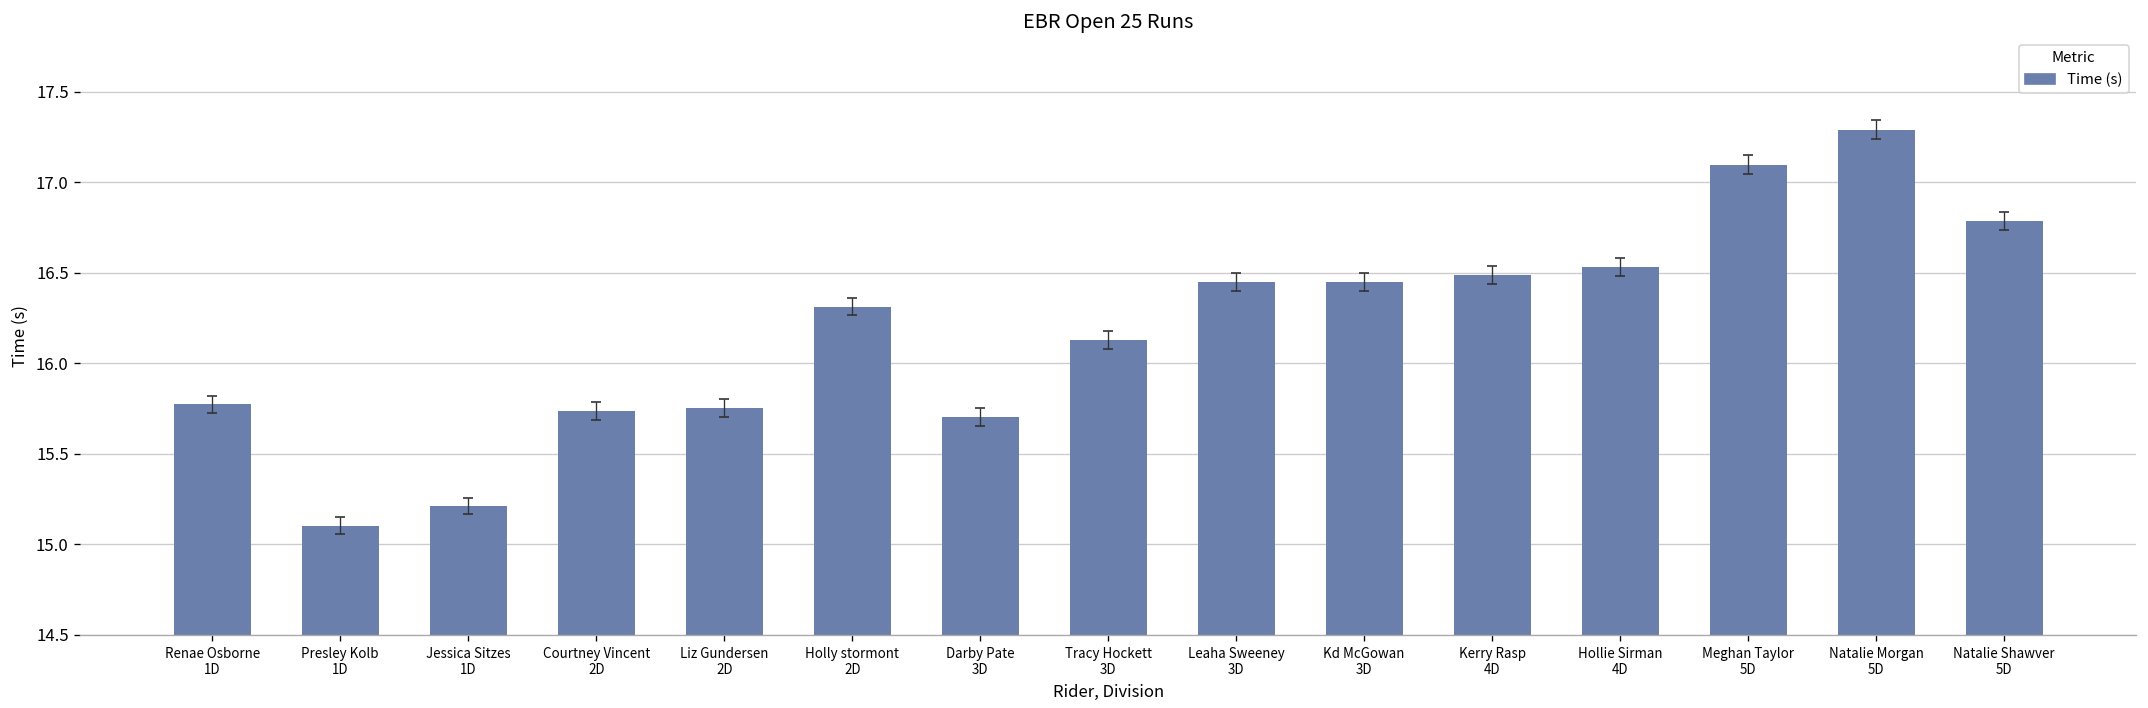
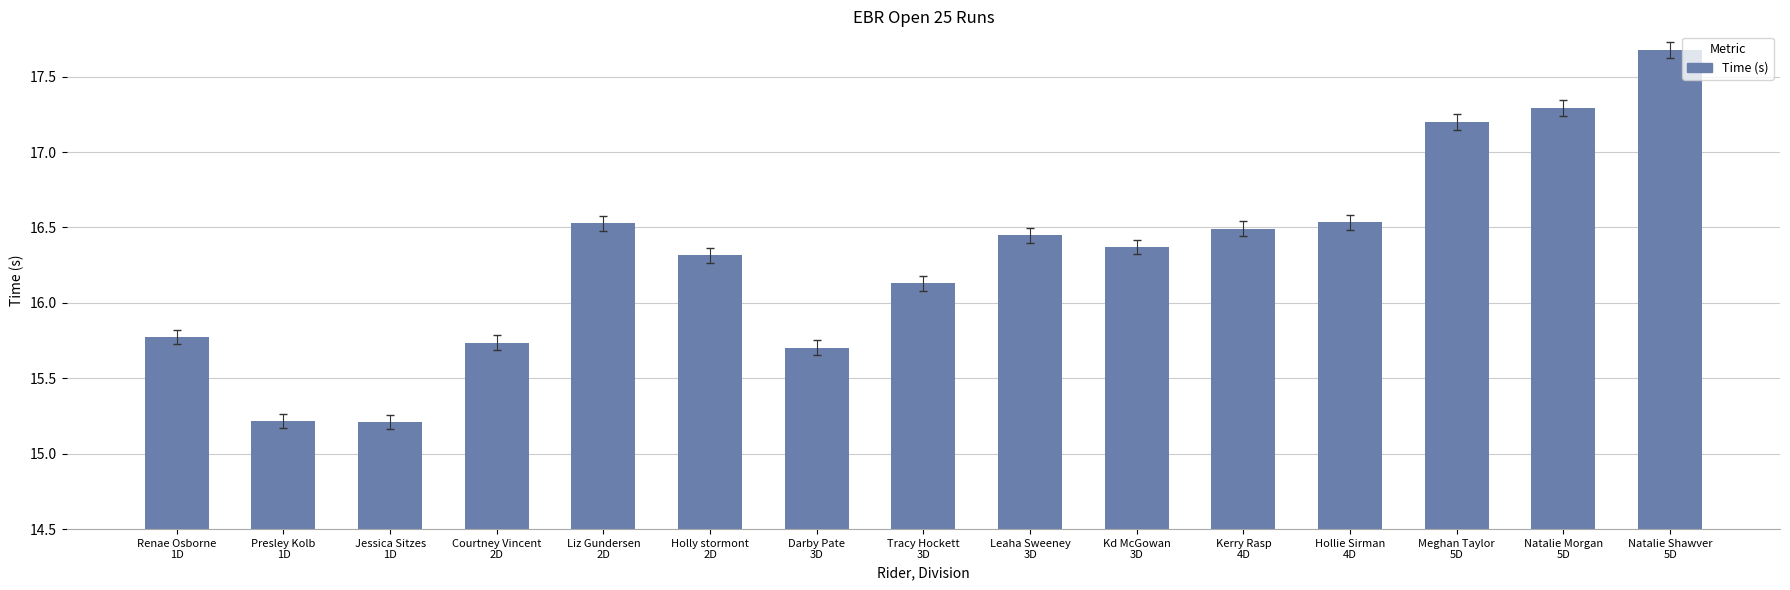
Time (s), Presley Kolb 1D: 15.10 -> 15.22
Time (s), Liz Gundersen 2D: 15.75 -> 16.53
Time (s), Kd McGowan 3D: 16.45 -> 16.37
Time (s), Meghan Taylor 5D: 17.10 -> 17.20
Time (s), Natalie Shawver 5D: 16.79 -> 17.68
